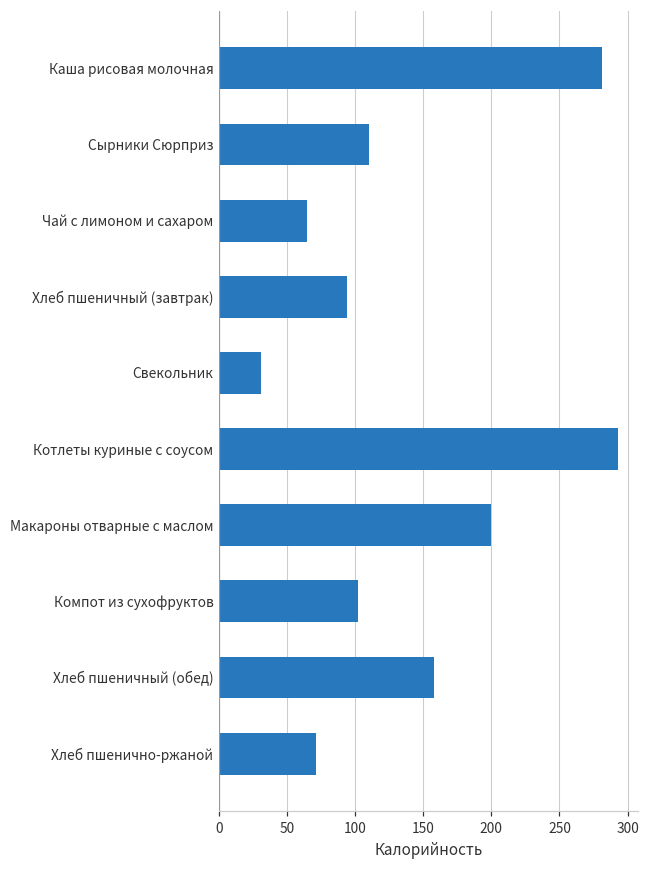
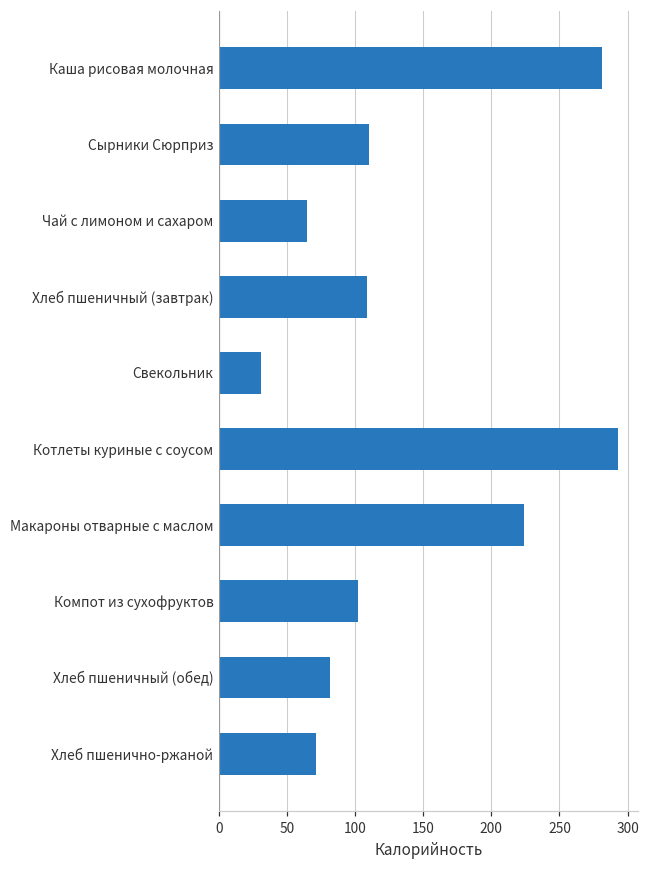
Хлеб пшеничный (завтрак): 94 -> 109
Макароны отварные с маслом: 200 -> 224
Хлеб пшеничный (обед): 158 -> 82
